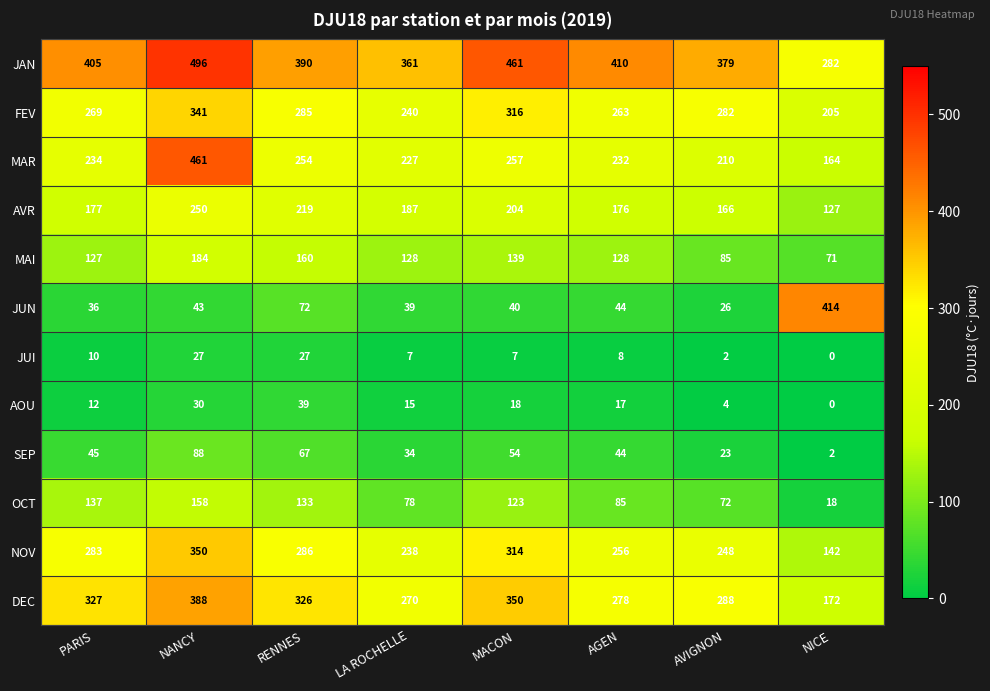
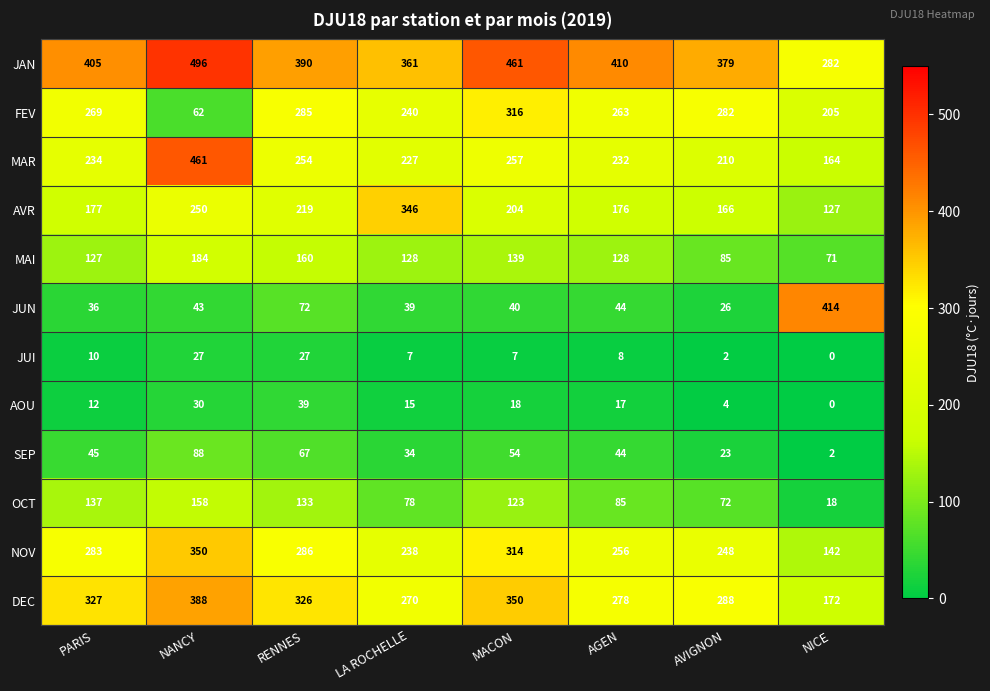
FEV, NANCY: 341 -> 62
AVR, LA ROCHELLE: 187 -> 346
